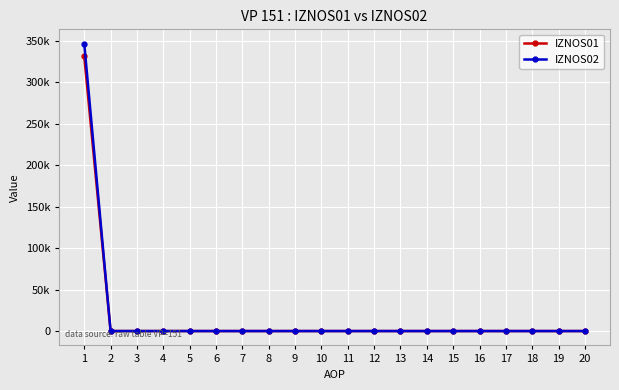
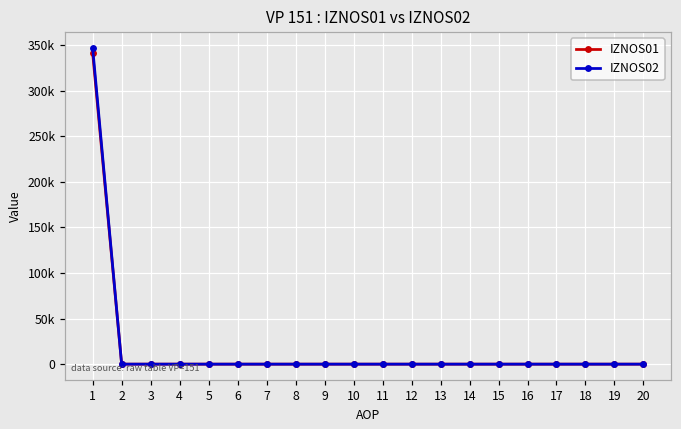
IZNOS01, 1: 330000 -> 340000
